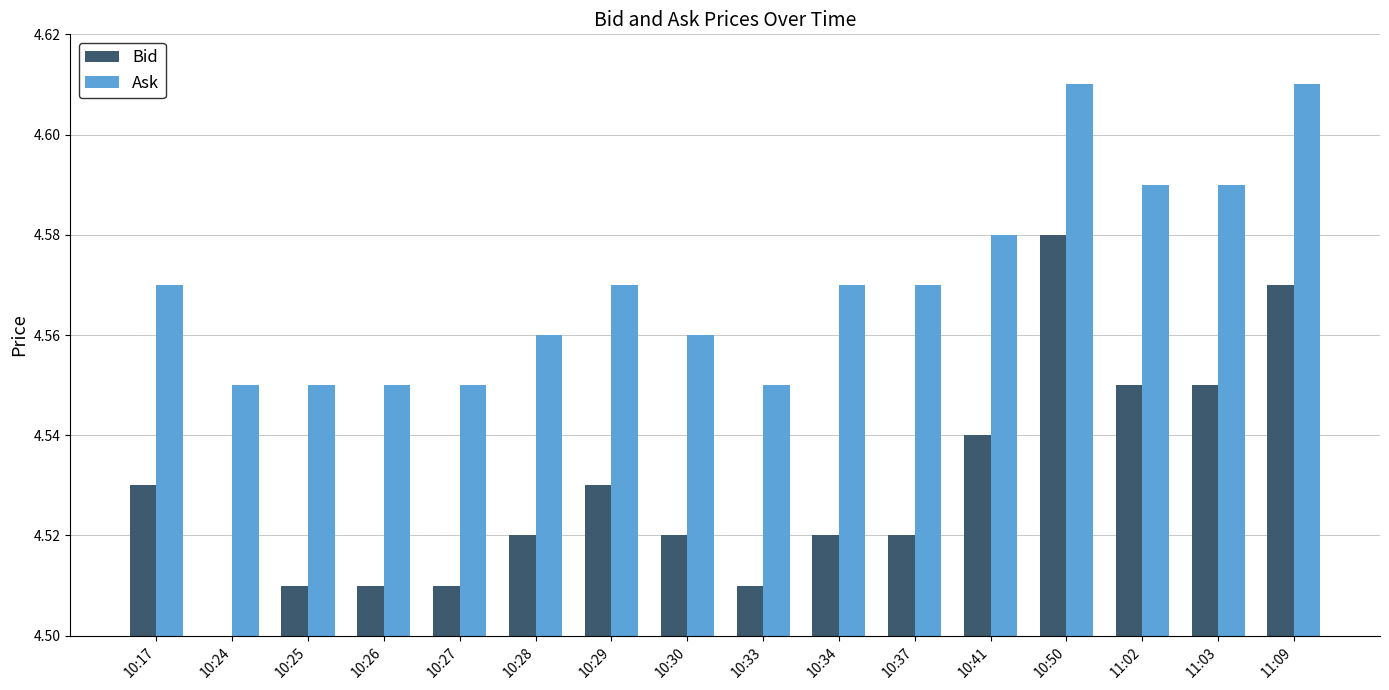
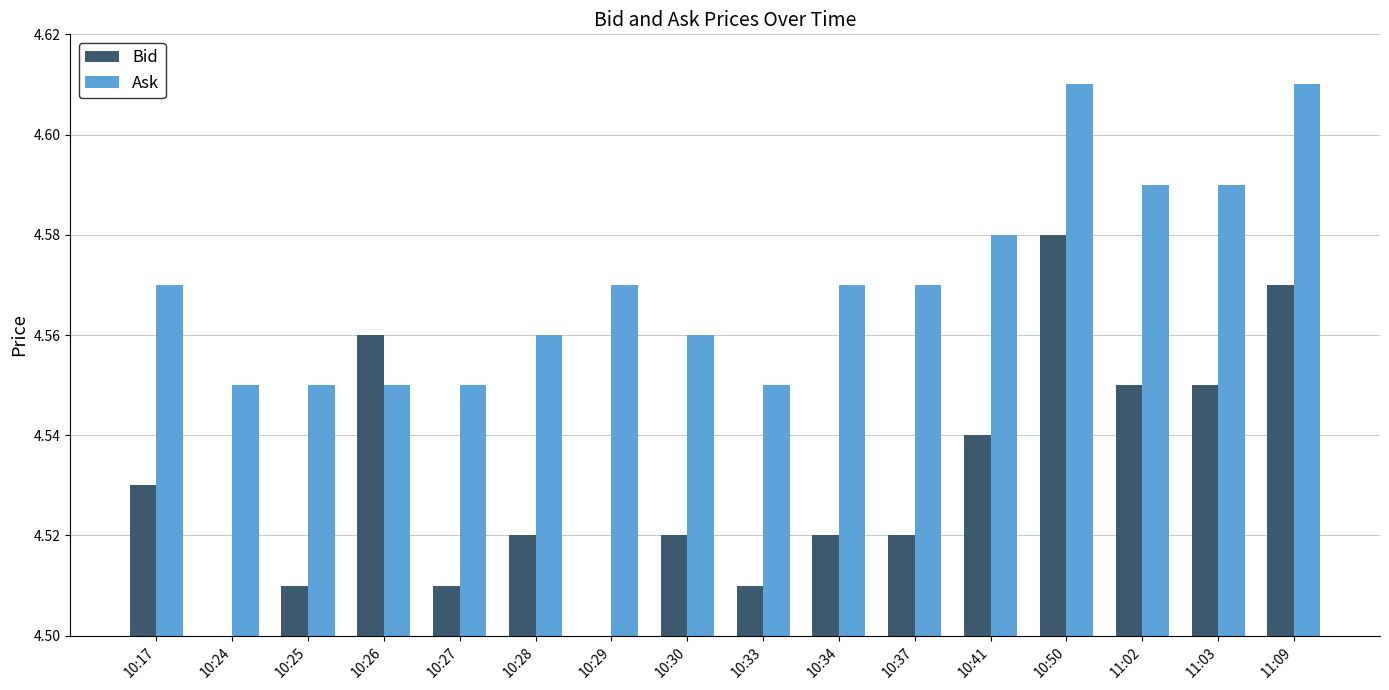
Bid, 10:26: 4.51 -> 4.56
Bid, 10:29: 4.53 -> 4.50
